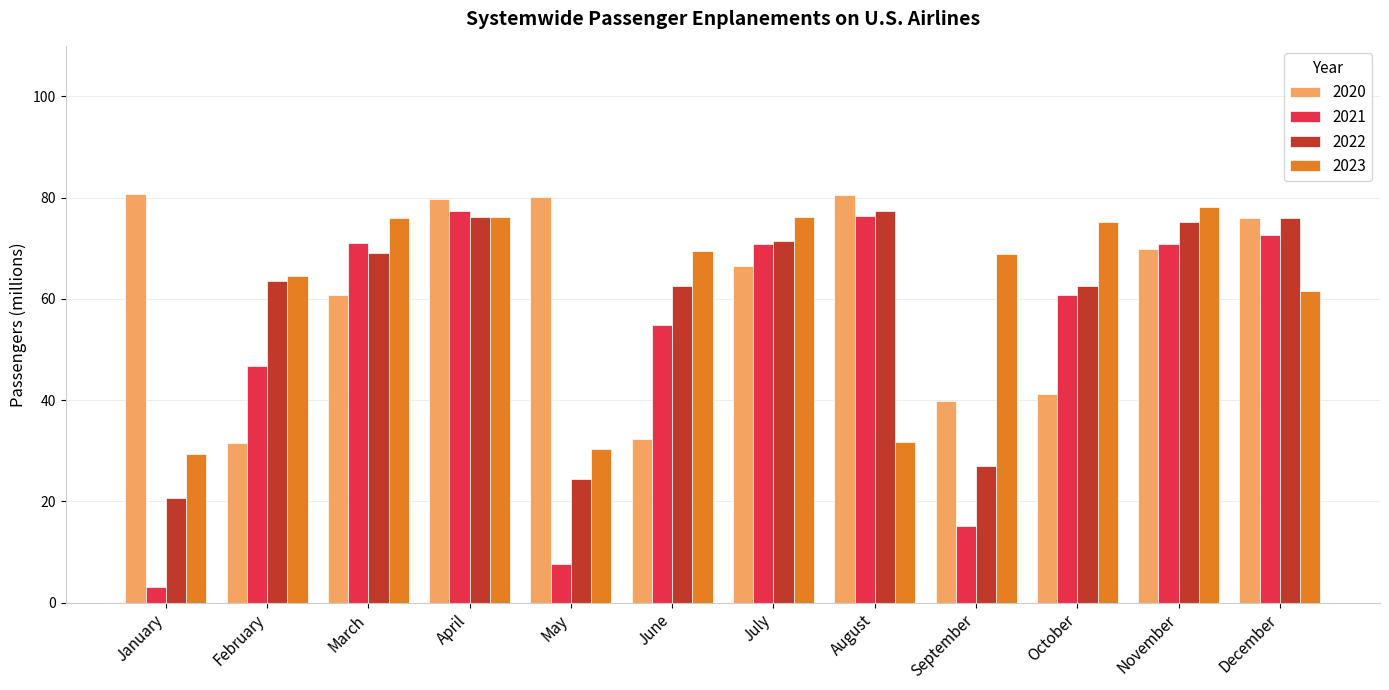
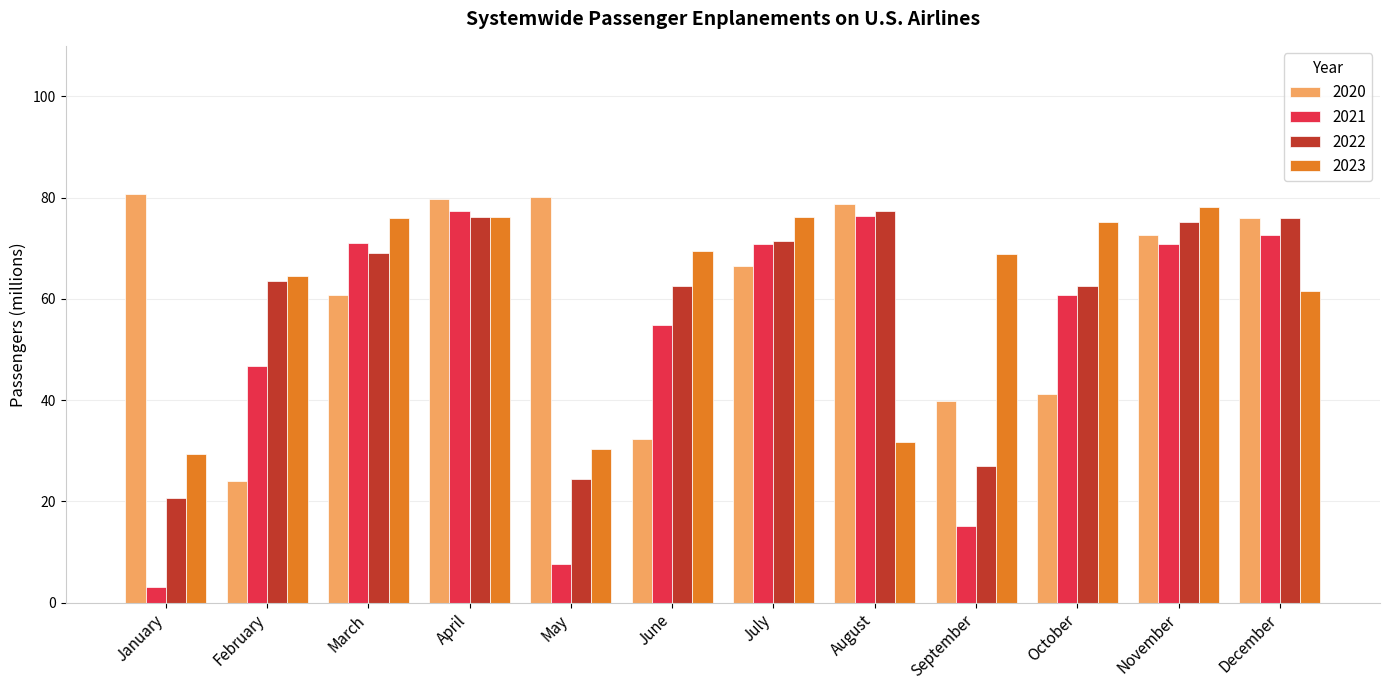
2020, February: 32 -> 24
2020, August: 80 -> 79
2020, November: 70 -> 73
